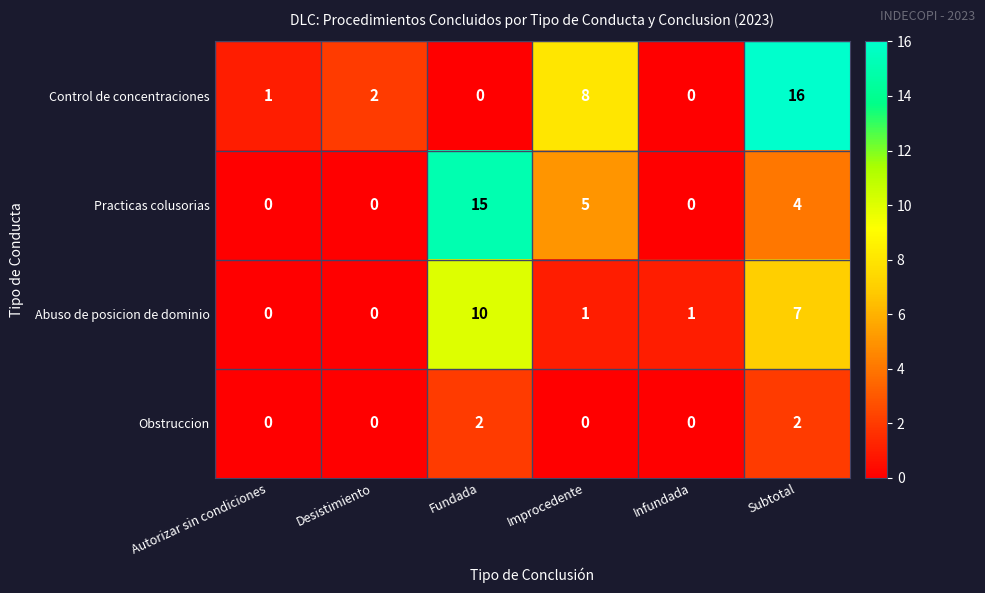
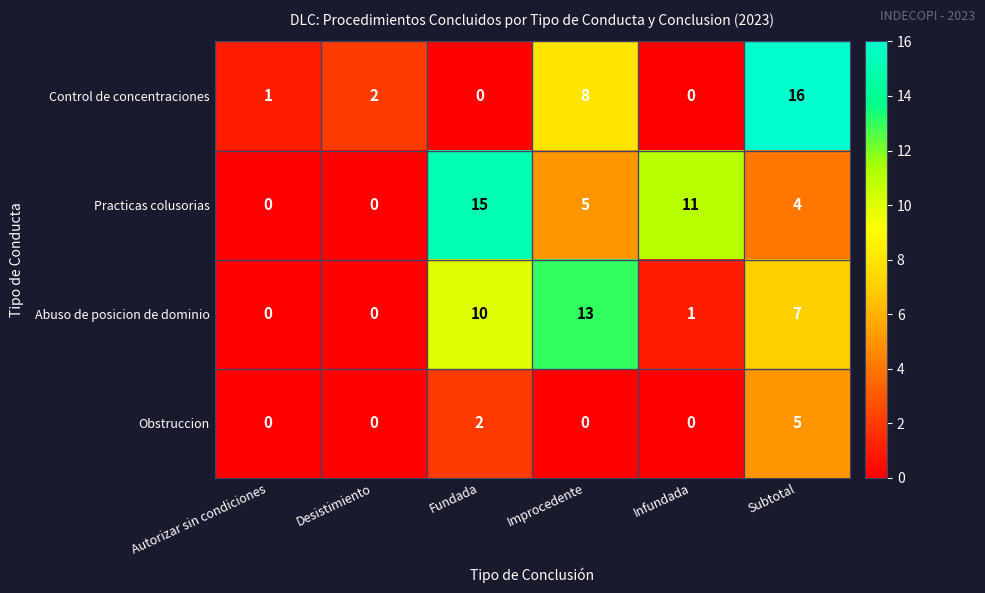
Practicas colusorias, Infundada: 0 -> 11
Abuso de posicion de dominio, Improcedente: 1 -> 13
Obstruccion, Subtotal: 2 -> 5
